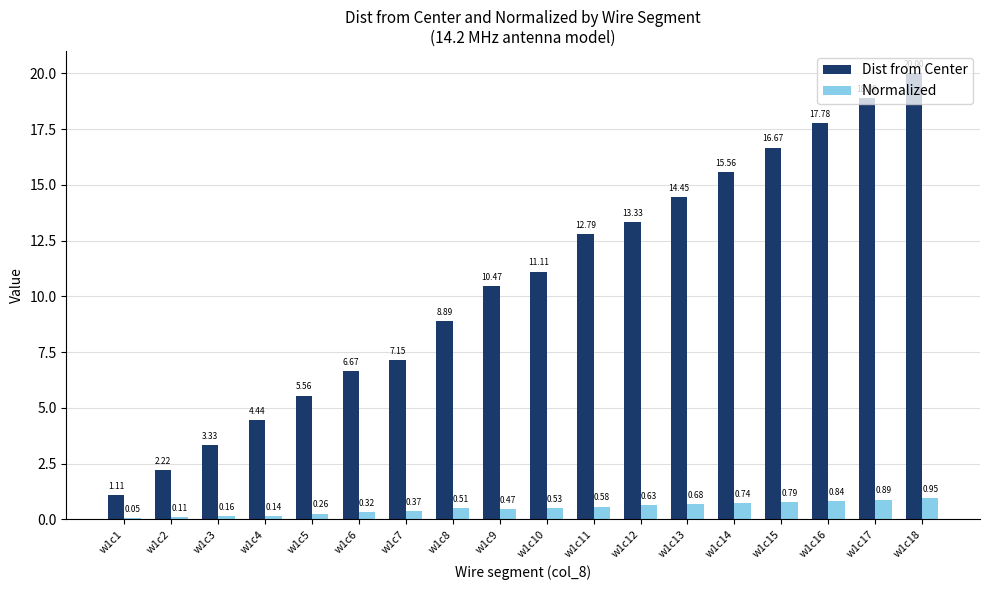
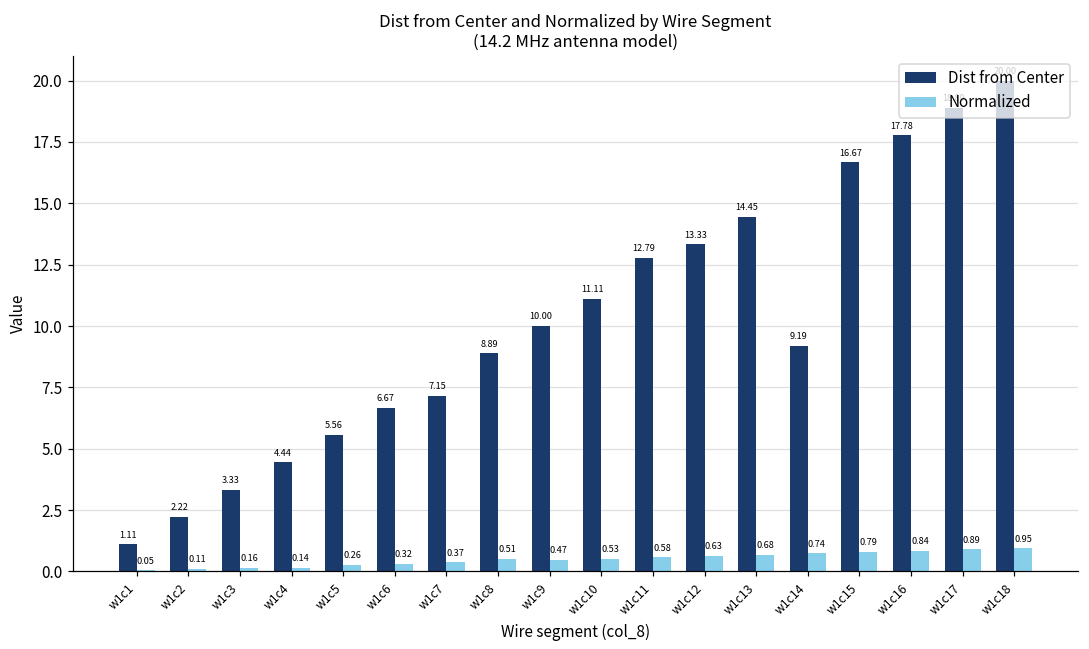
Dist from Center, w1c9: 10.47 -> 10.00
Dist from Center, w1c14: 15.56 -> 9.19
